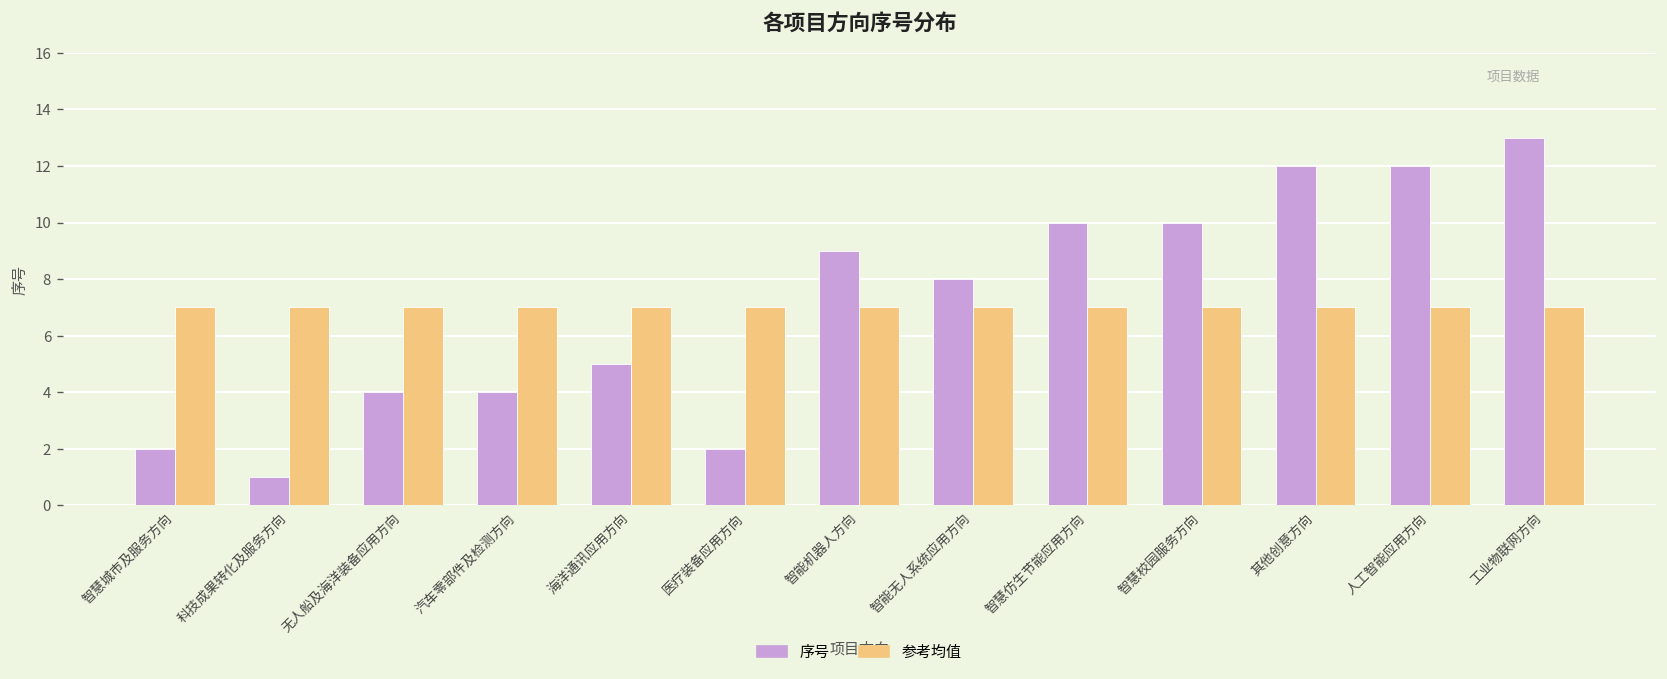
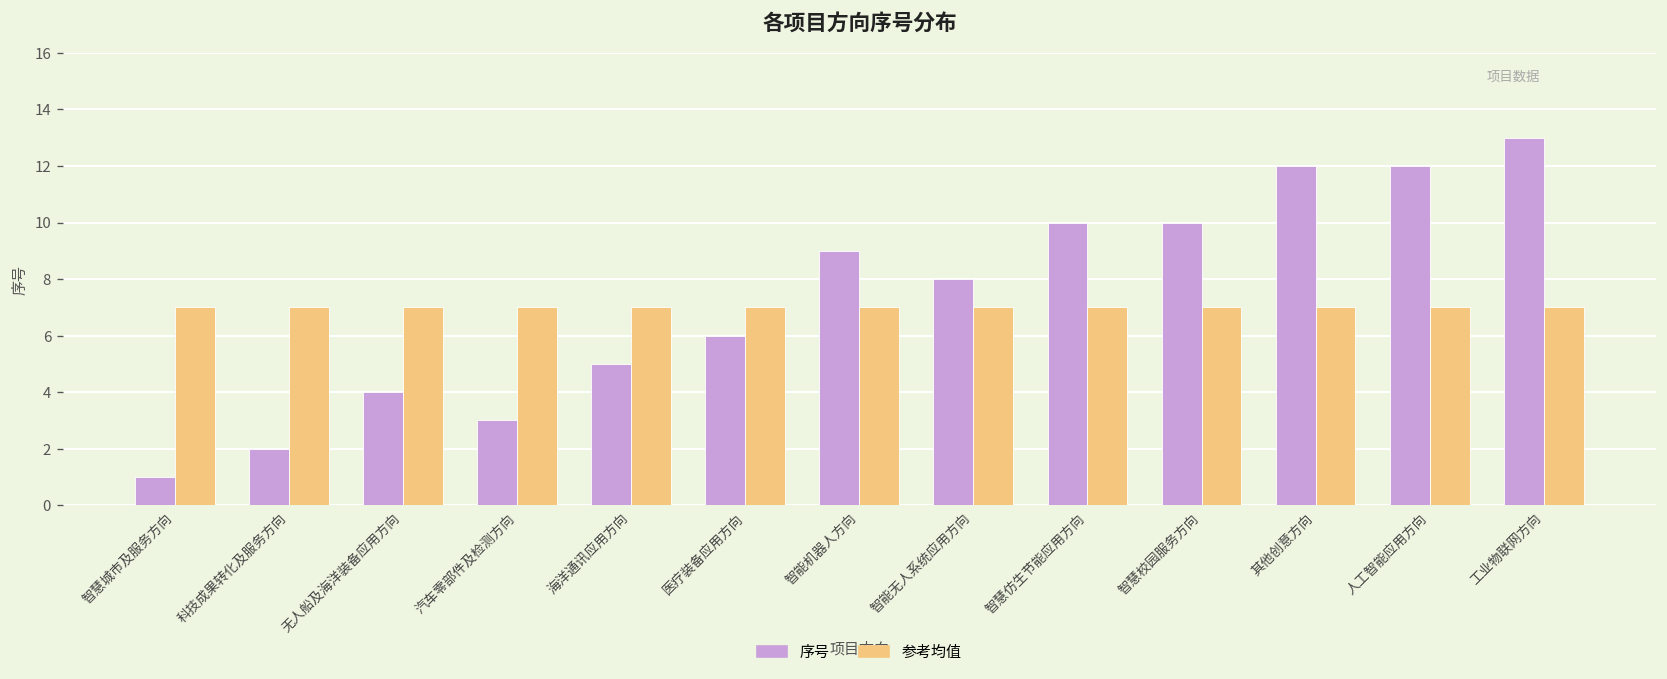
序号, 智慧城市及服务方向: 2 -> 1
序号, 科技成果转化及服务方向: 1 -> 2
序号, 汽车零部件及检测方向: 4 -> 3
序号, 医疗装备应用方向: 2 -> 6
